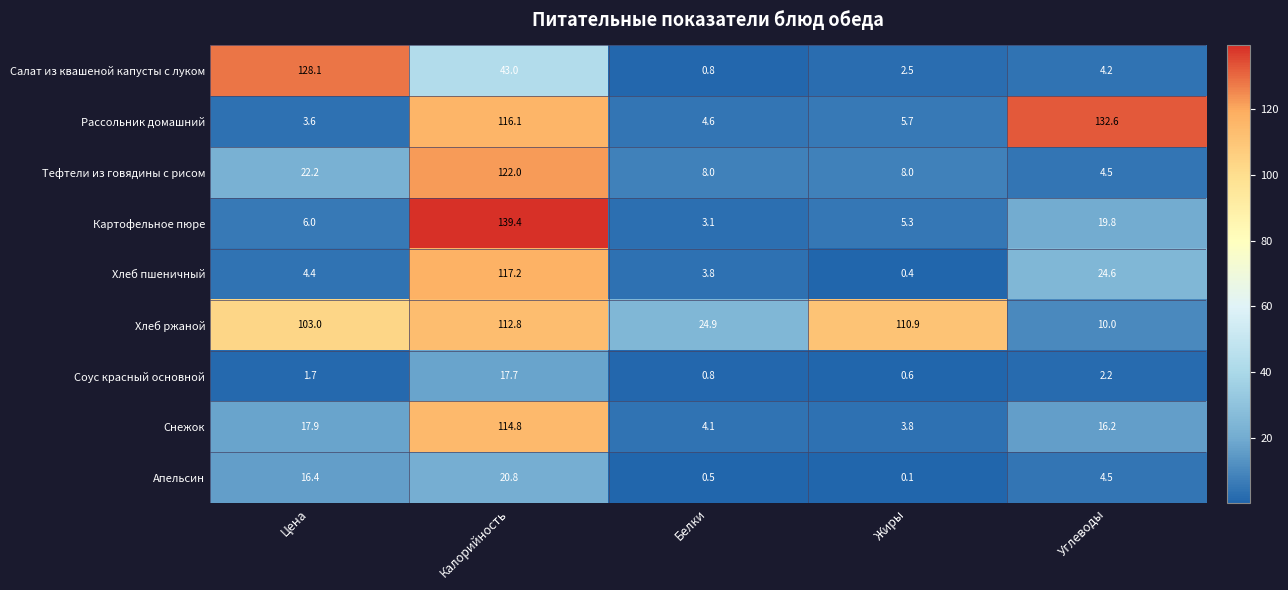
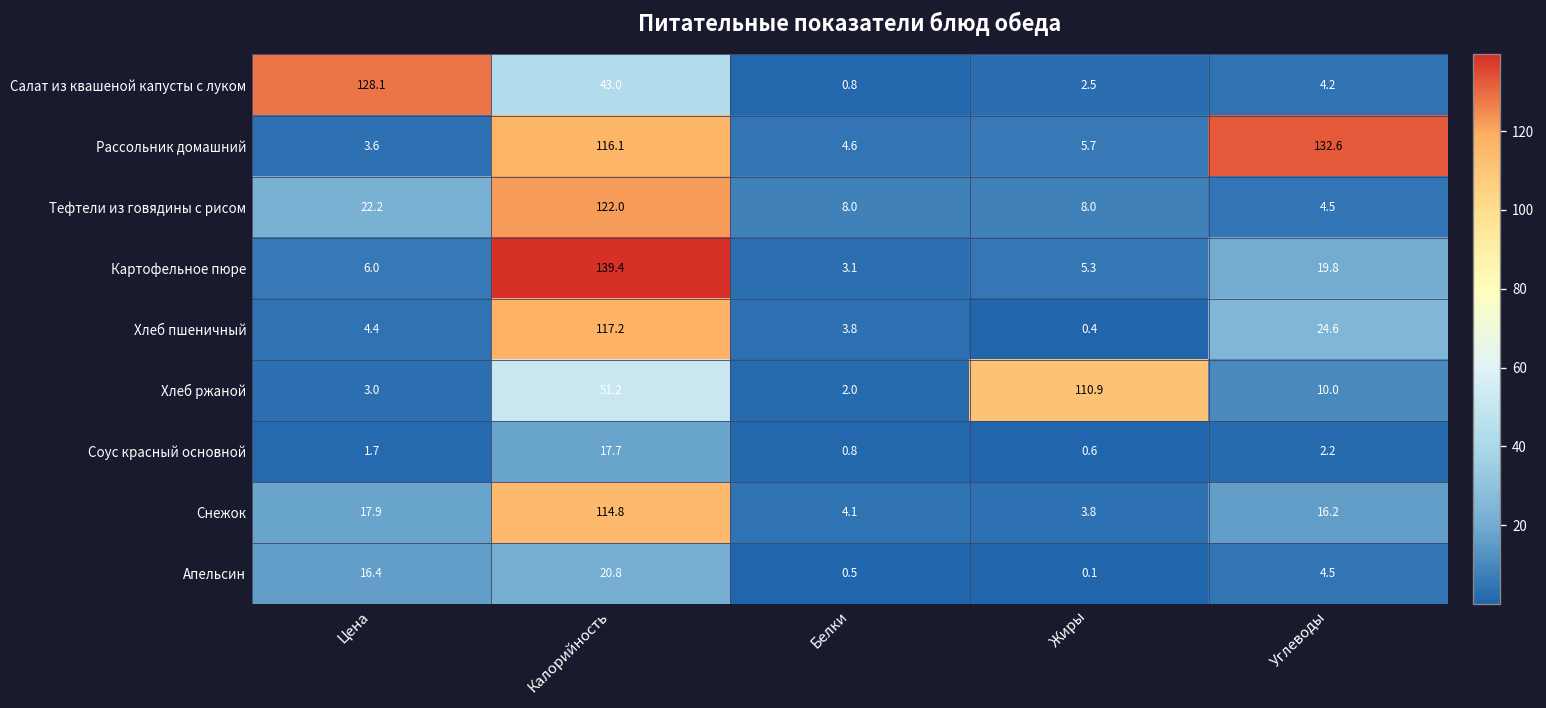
Хлеб ржаной, Цена: 103.0 -> 3.0
Хлеб ржаной, Калорийность: 112.8 -> 51.2
Хлеб ржаной, Белки: 24.9 -> 2.0
